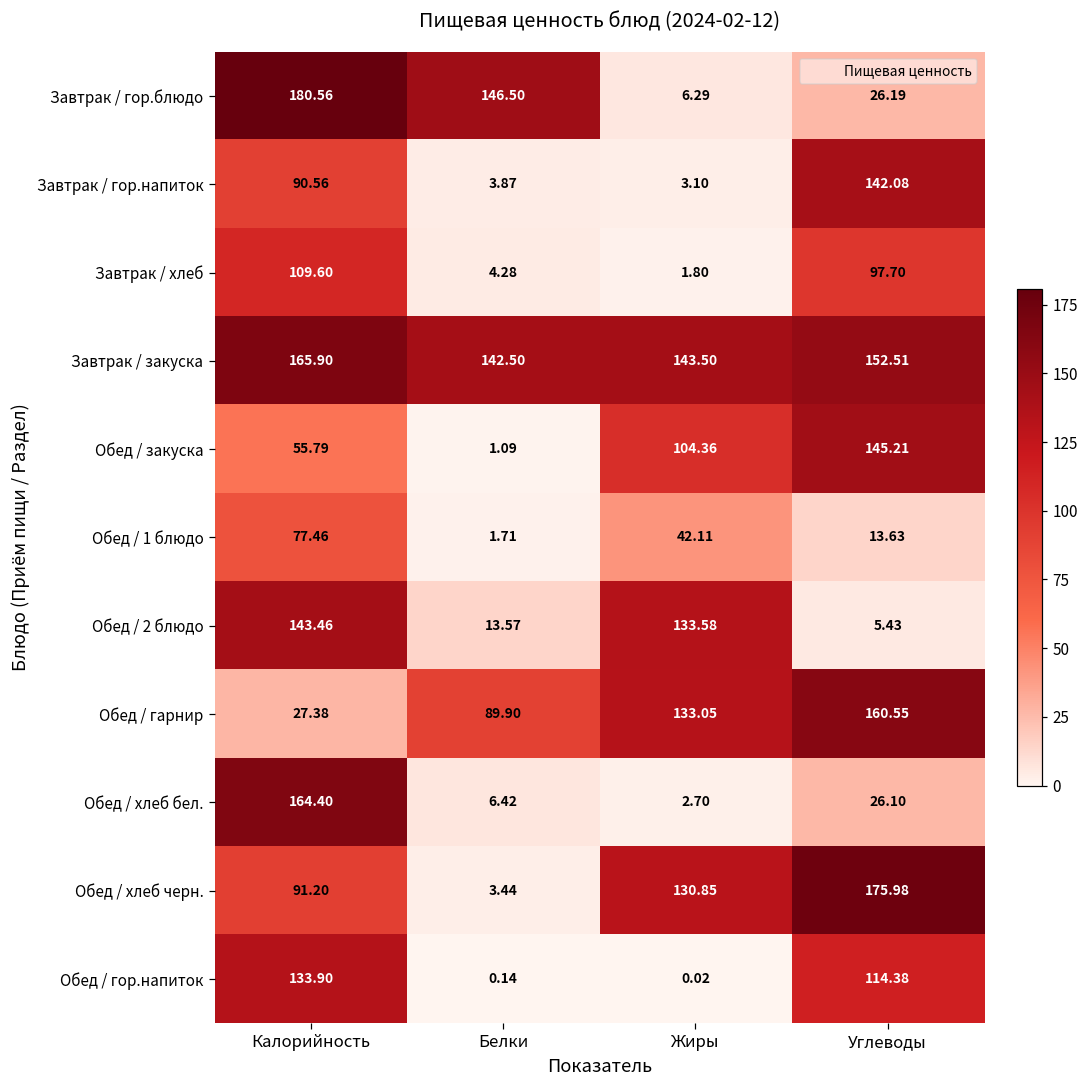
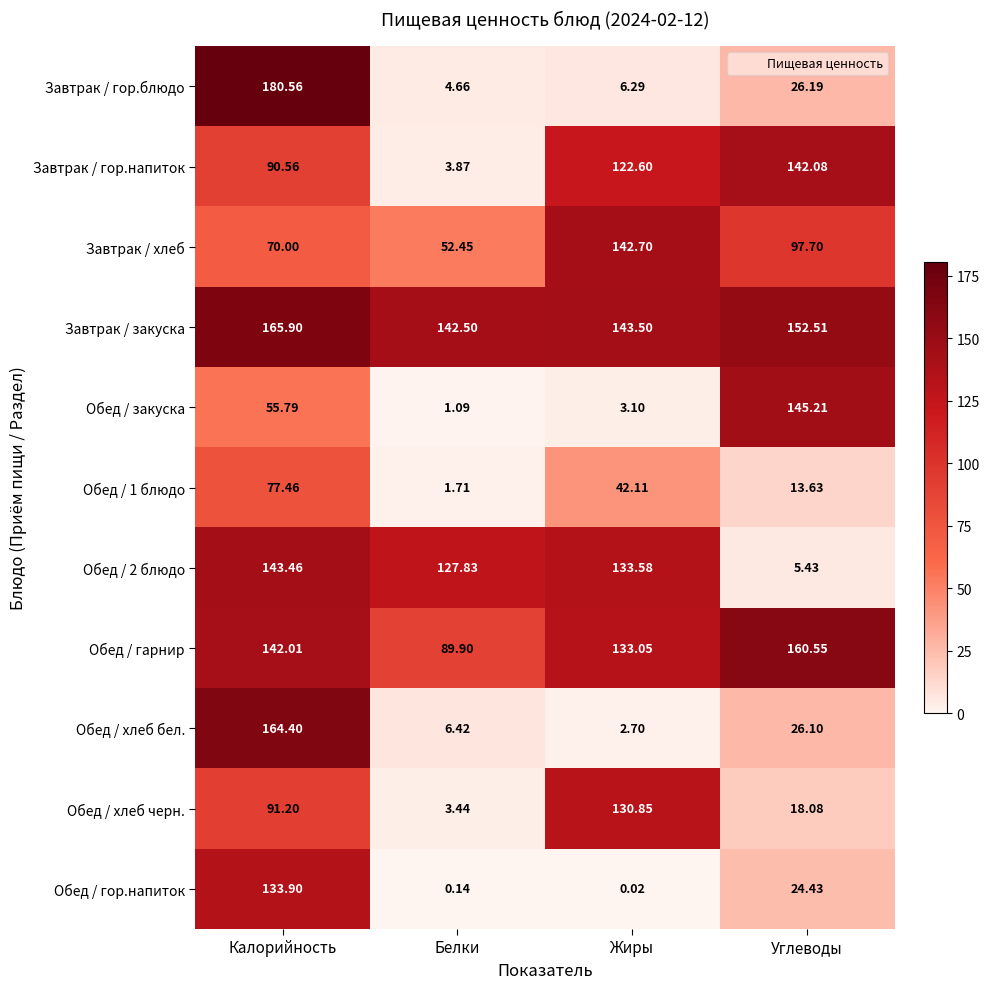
Завтрак / гор.блюдо, Белки: 146.50 -> 4.66
Завтрак / гор.напиток, Жиры: 3.10 -> 122.60
Завтрак / хлеб, Калорийность: 109.60 -> 70.00
Завтрак / хлеб, Белки: 4.28 -> 52.45
Завтрак / хлеб, Жиры: 1.80 -> 142.70
Обед / закуска, Жиры: 104.36 -> 3.10
Обед / 2 блюдо, Белки: 13.57 -> 127.83
Обед / гарнир, Калорийность: 27.38 -> 142.01
Обед / хлеб черн., Углеводы: 175.98 -> 18.08
Обед / гор.напиток, Углеводы: 114.38 -> 24.43
